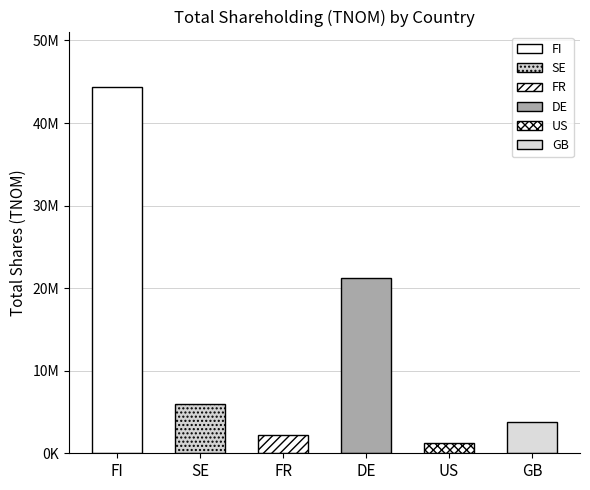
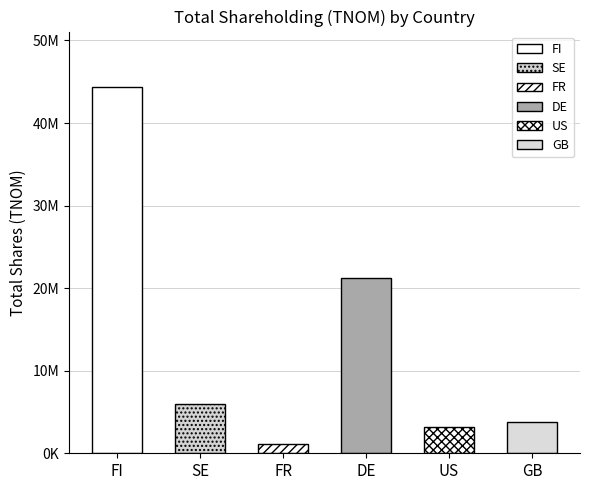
FR: 2000000 -> 1000000
US: 1000000 -> 3000000
